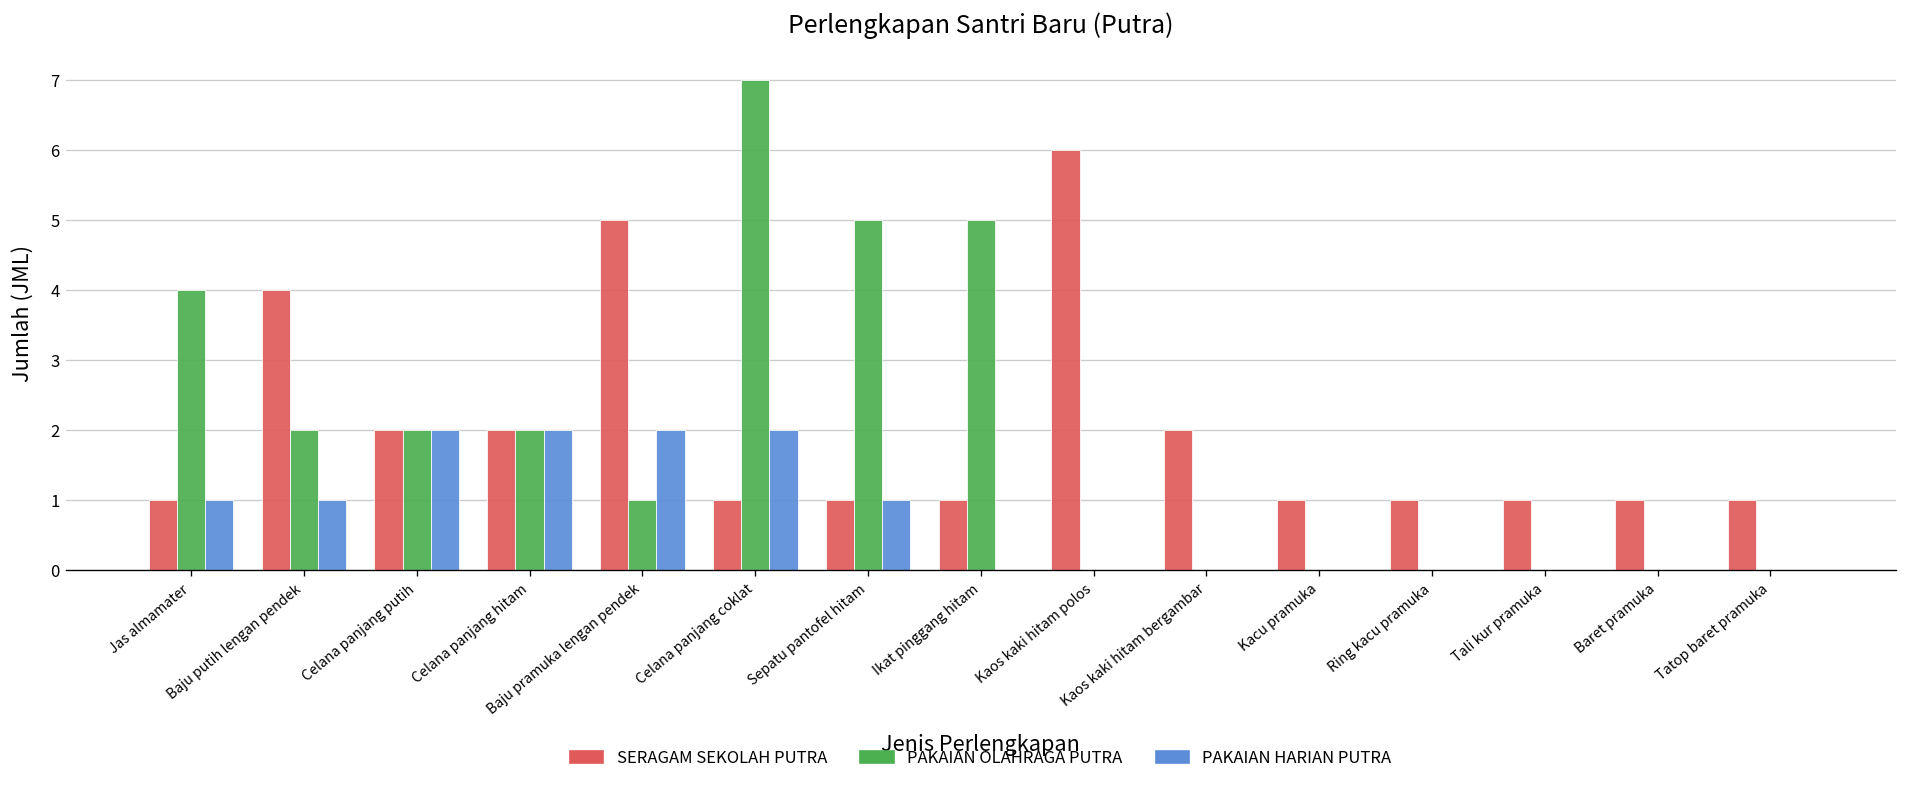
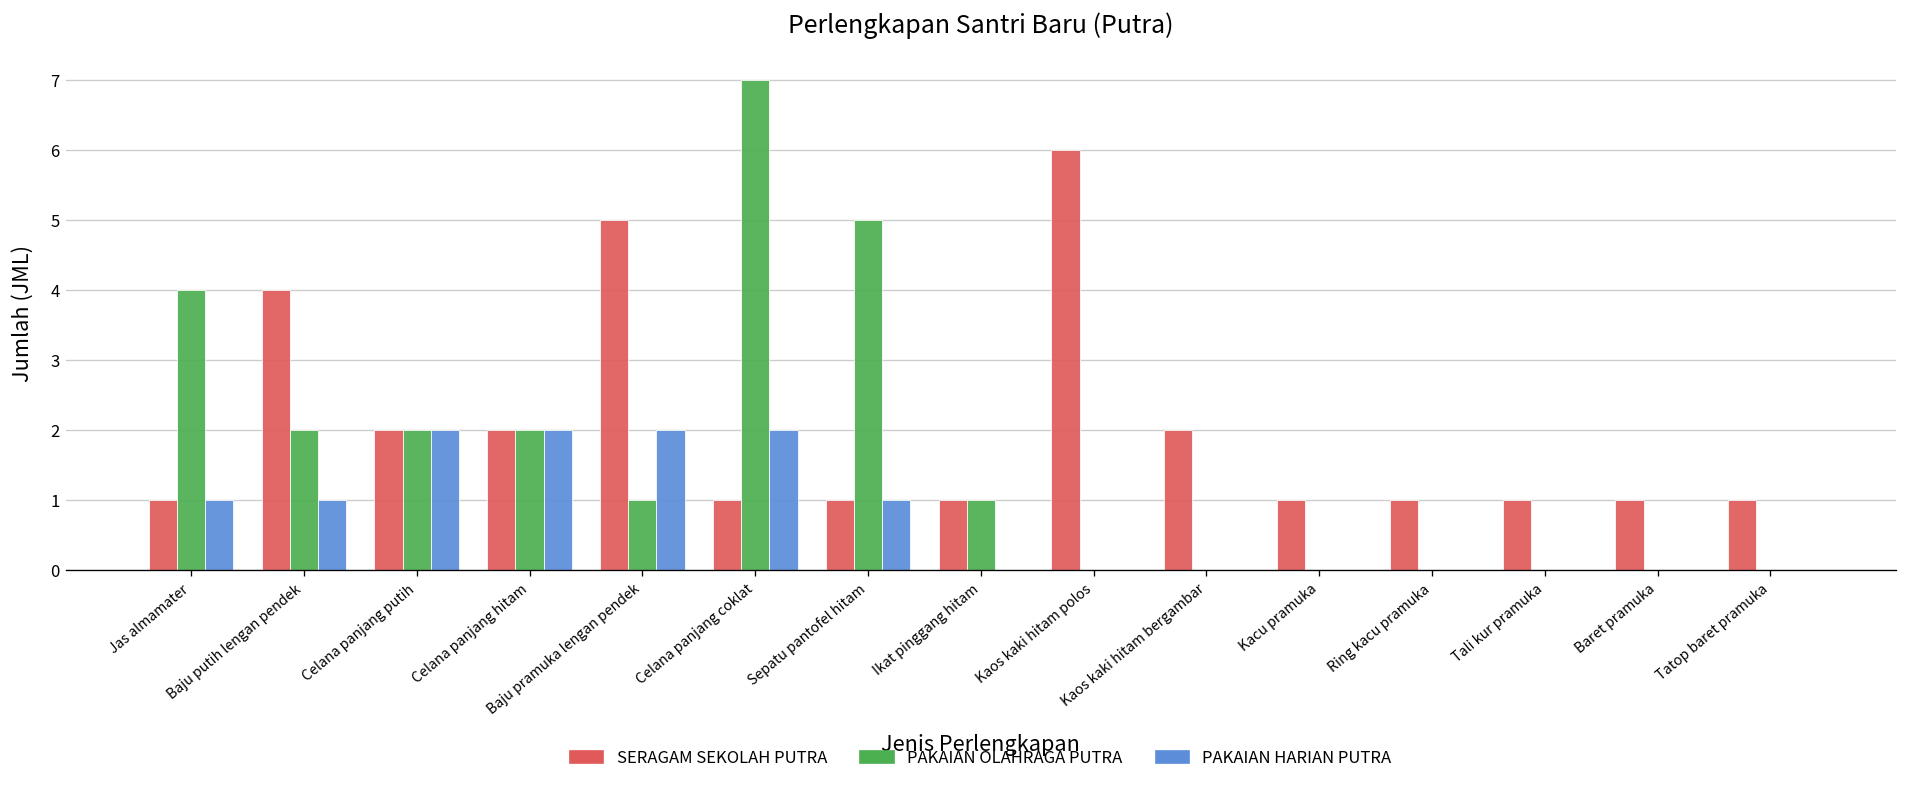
PAKAIAN OLAHRAGA PUTRA, Ikat pinggang hitam: 5 -> 1
